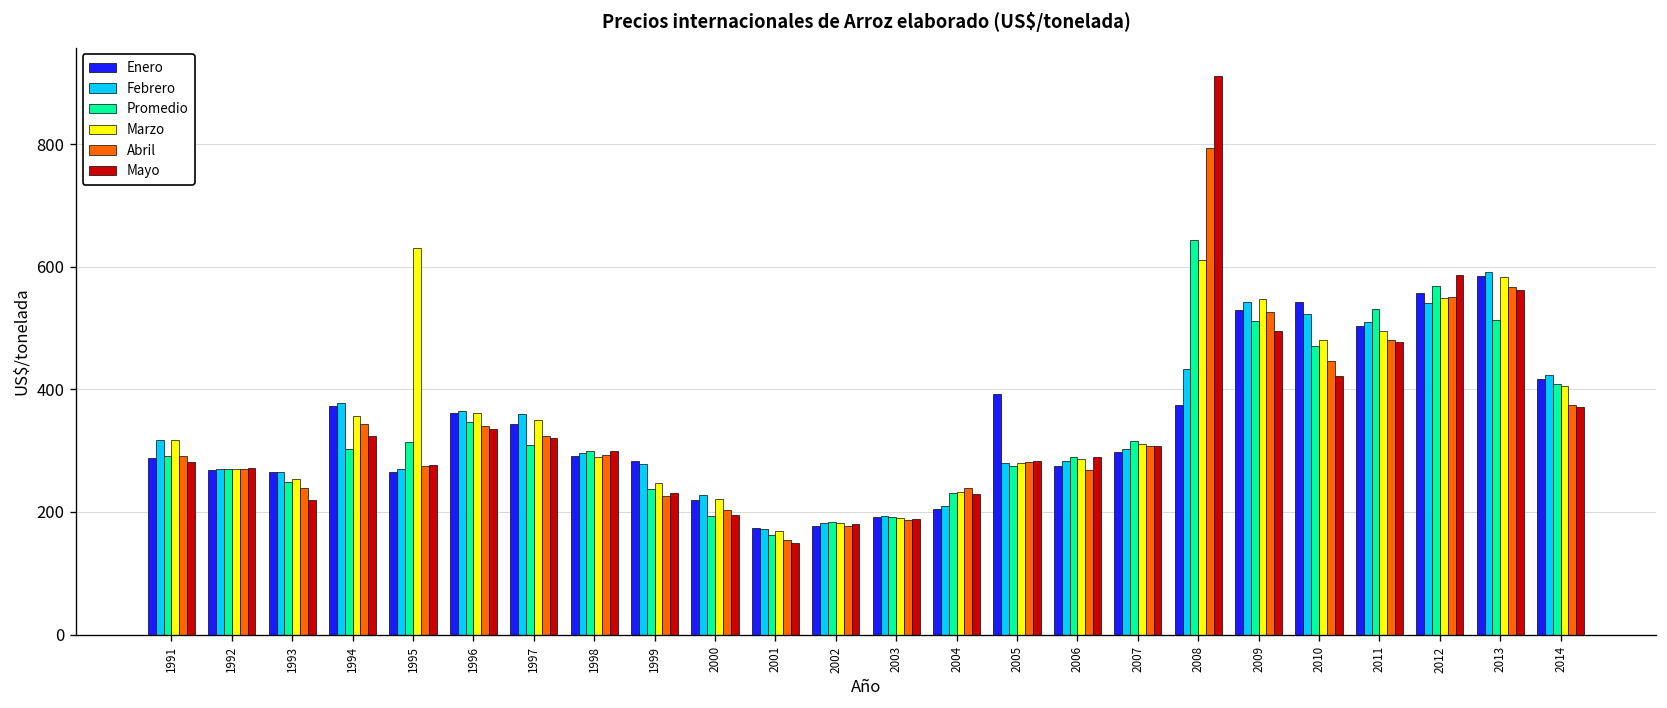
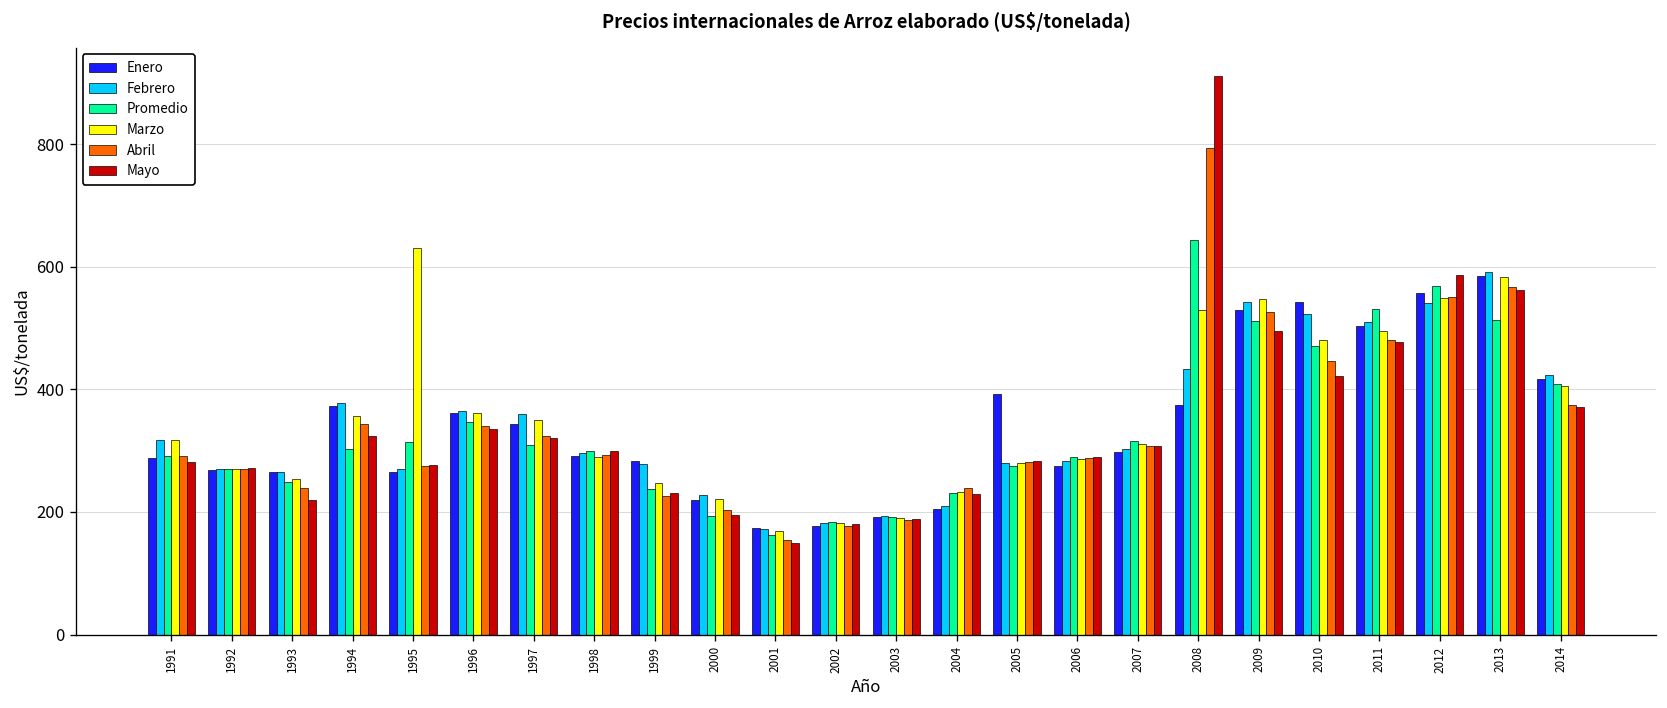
Abril, 2006: 270 -> 290
Marzo, 2008: 610 -> 530
